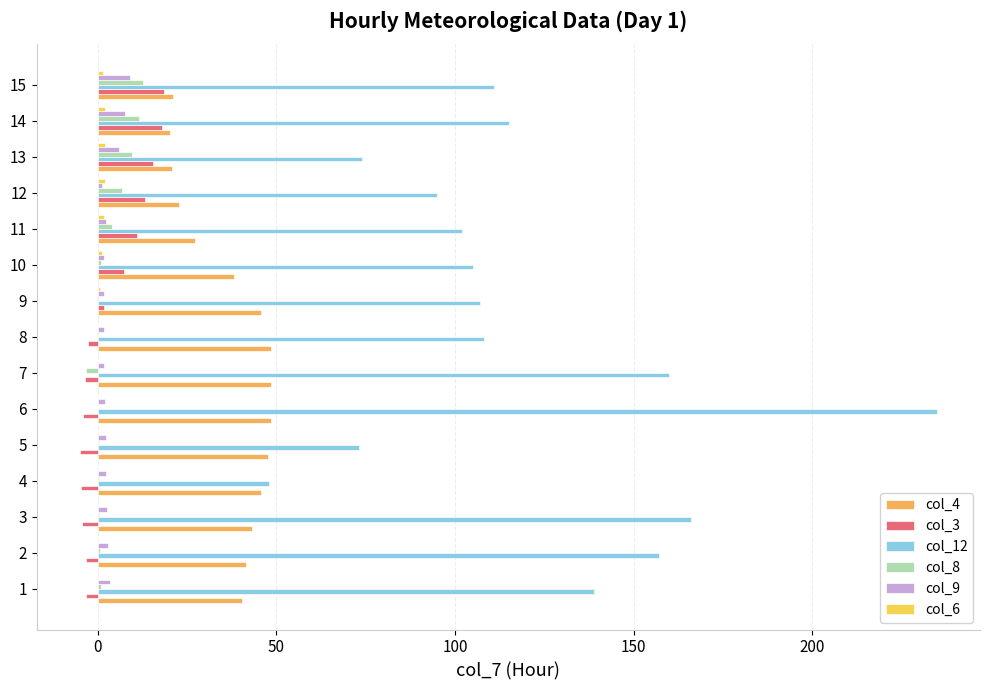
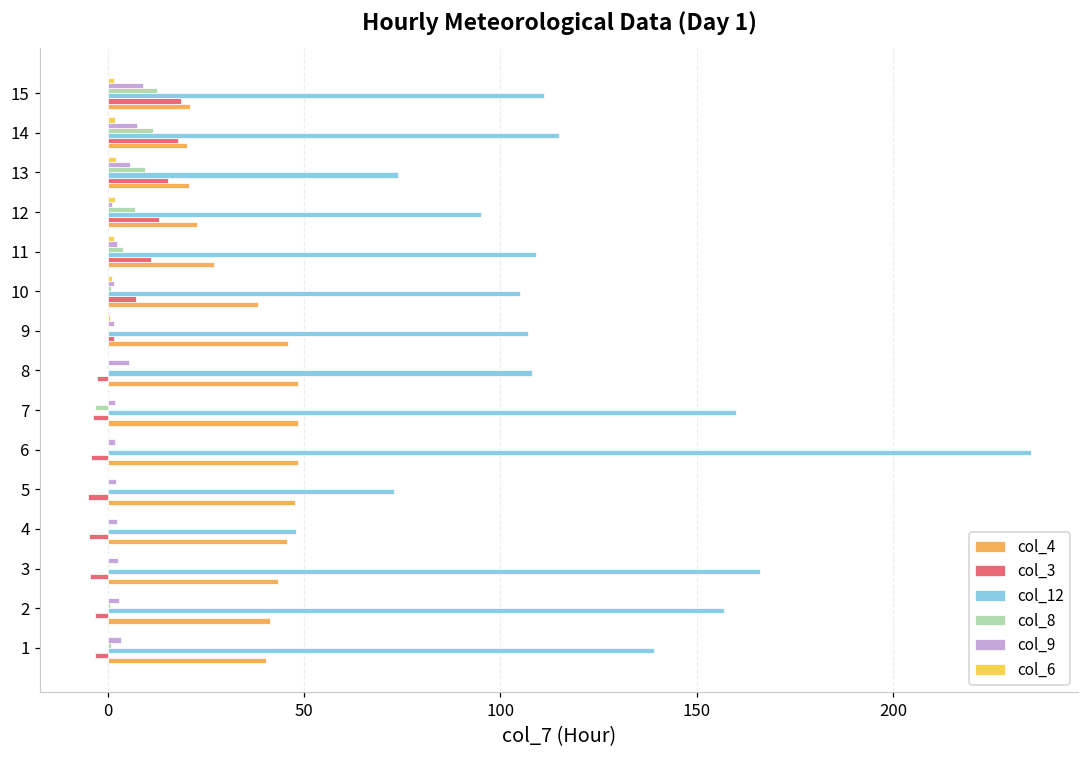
col_12, 11: 102 -> 109
col_9, 8: 2 -> 6
